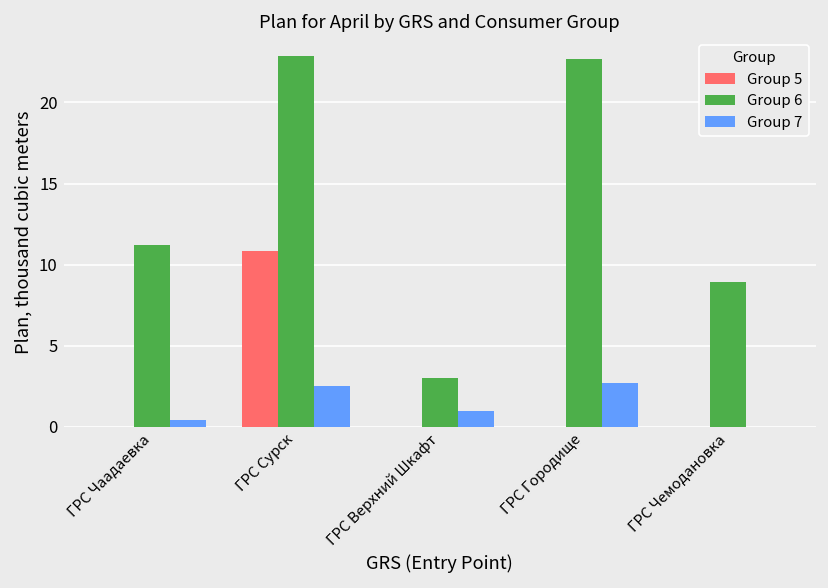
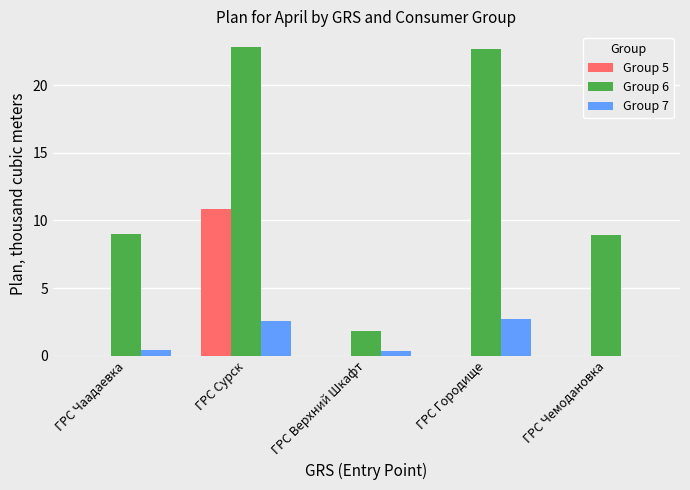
Group 6, ГРС Чаадаевка: 11.2 -> 9.0
Group 6, ГРС Верхний Шкафт: 3.0 -> 1.8
Group 7, ГРС Верхний Шкафт: 1.0 -> 0.4
